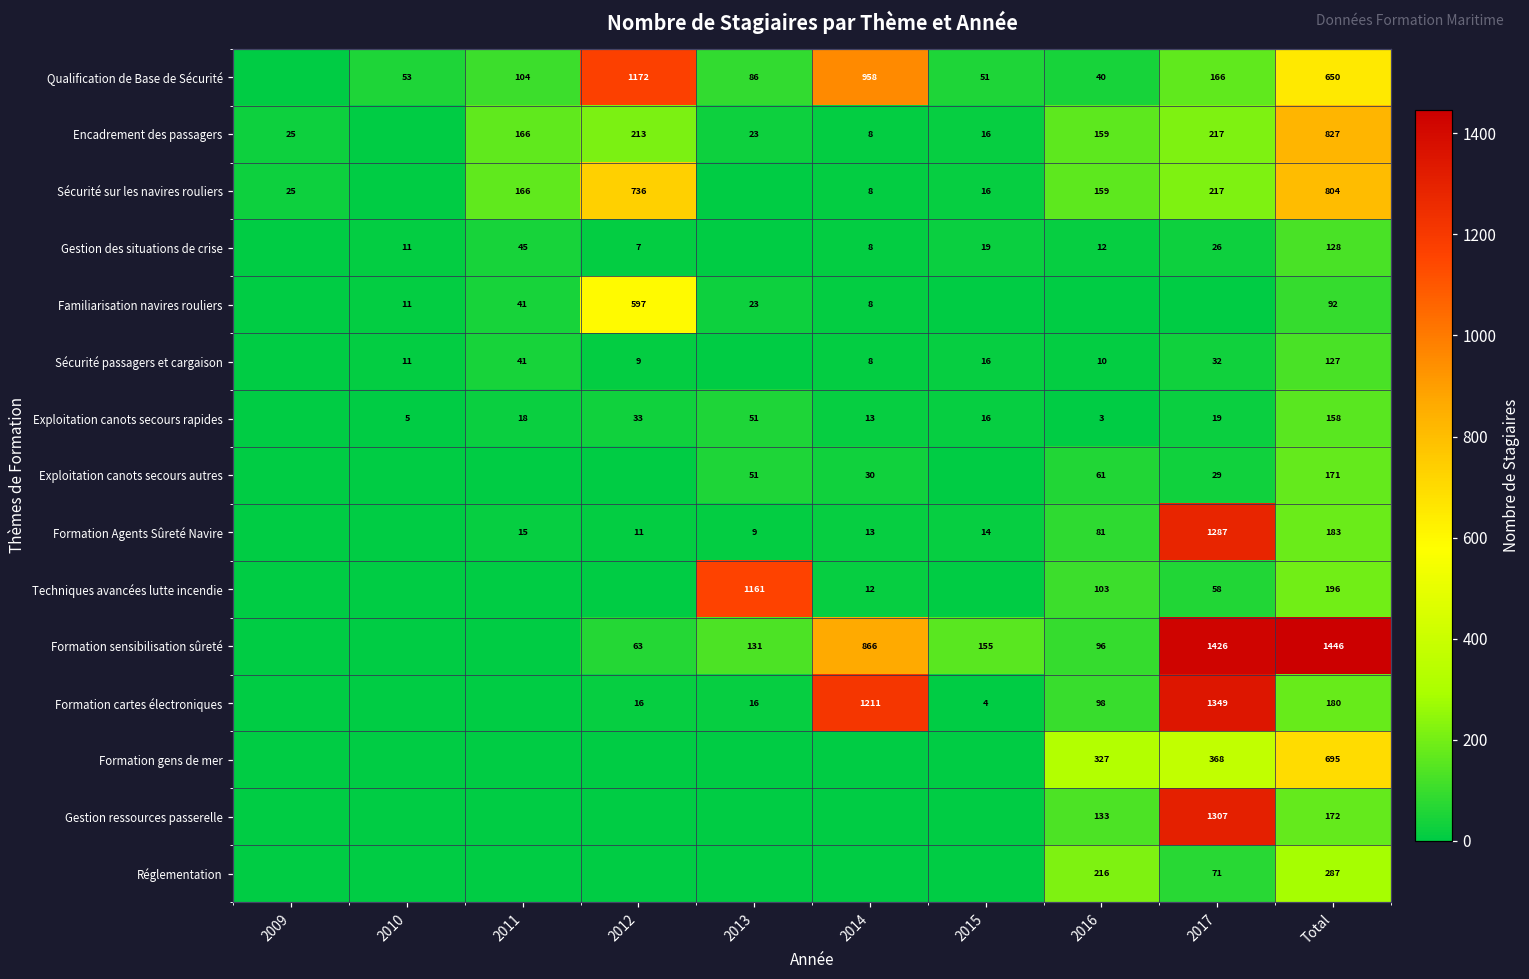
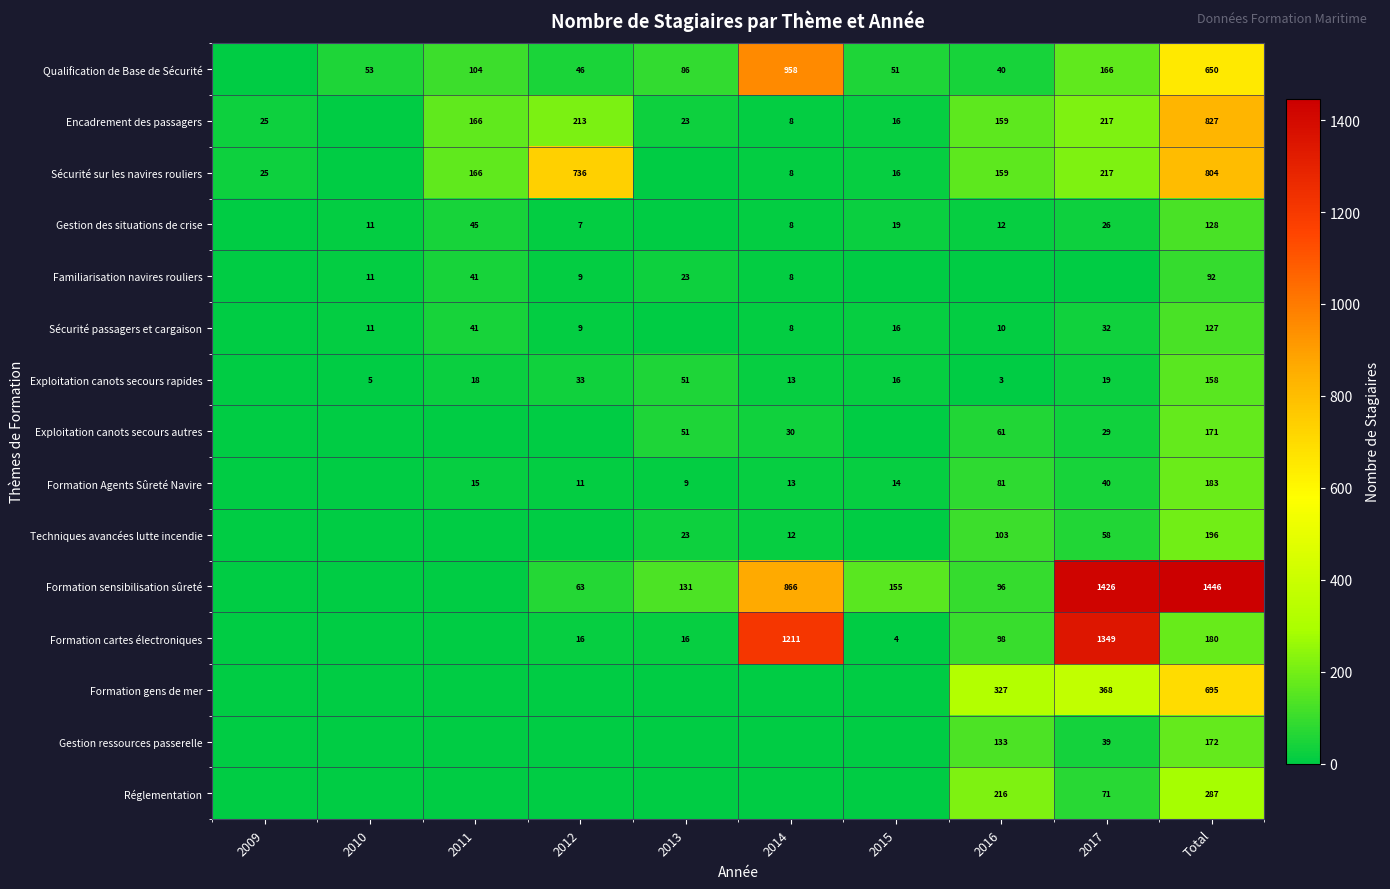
Qualification de Base de Sécurité, 2012: 1172 -> 46
Familiarisation navires rouliers, 2012: 597 -> 9
Formation Agents Sûreté Navire, 2017: 1287 -> 40
Techniques avancées lutte incendie, 2013: 1161 -> 23
Gestion ressources passerelle, 2017: 1307 -> 39
